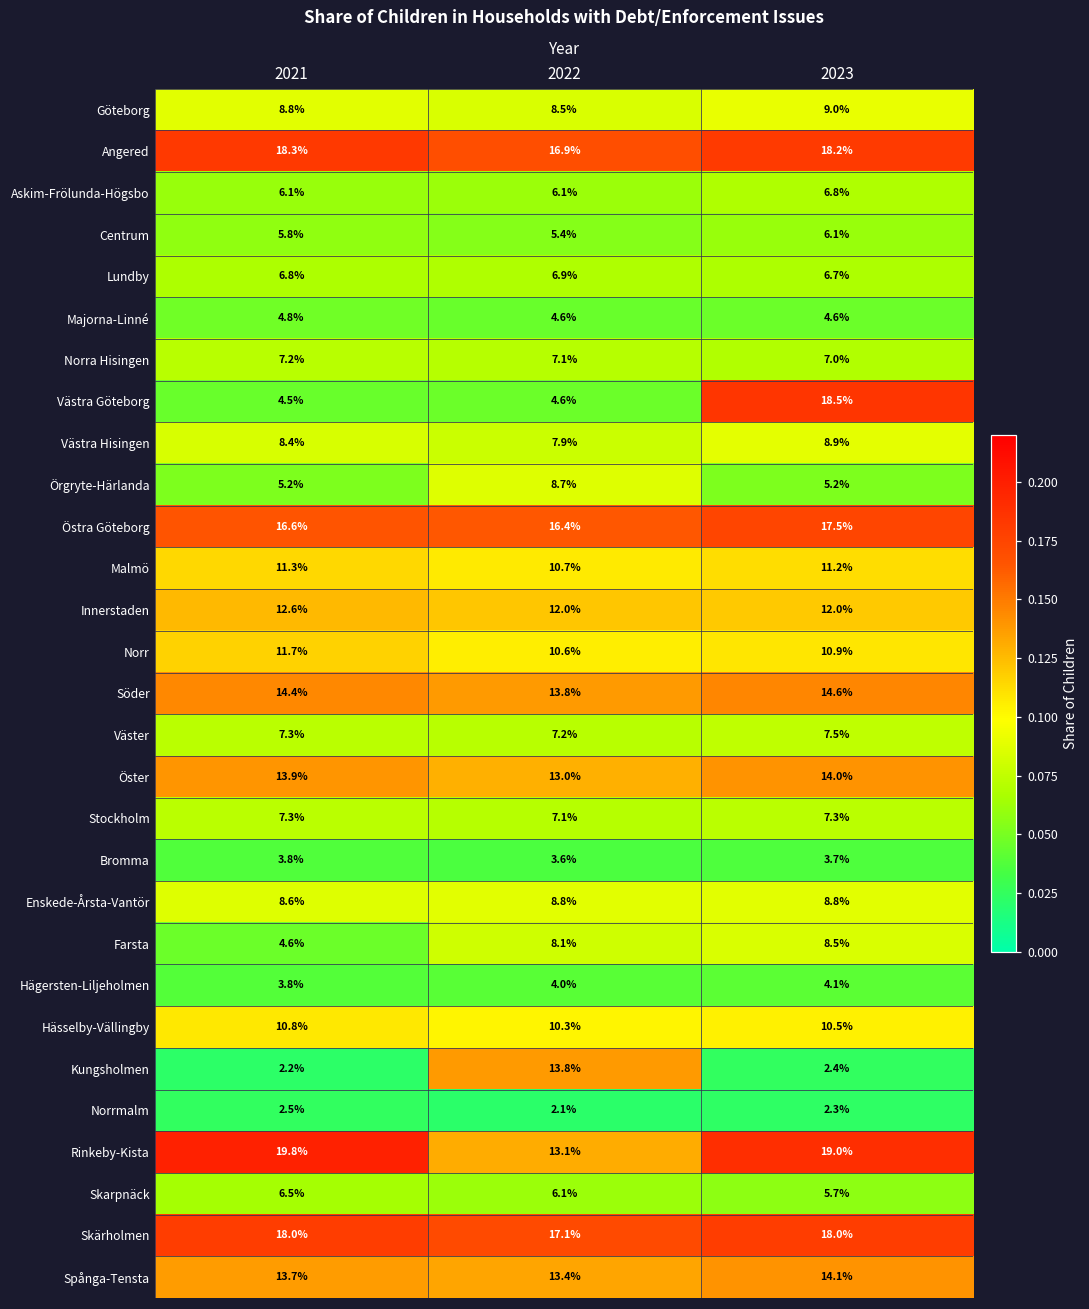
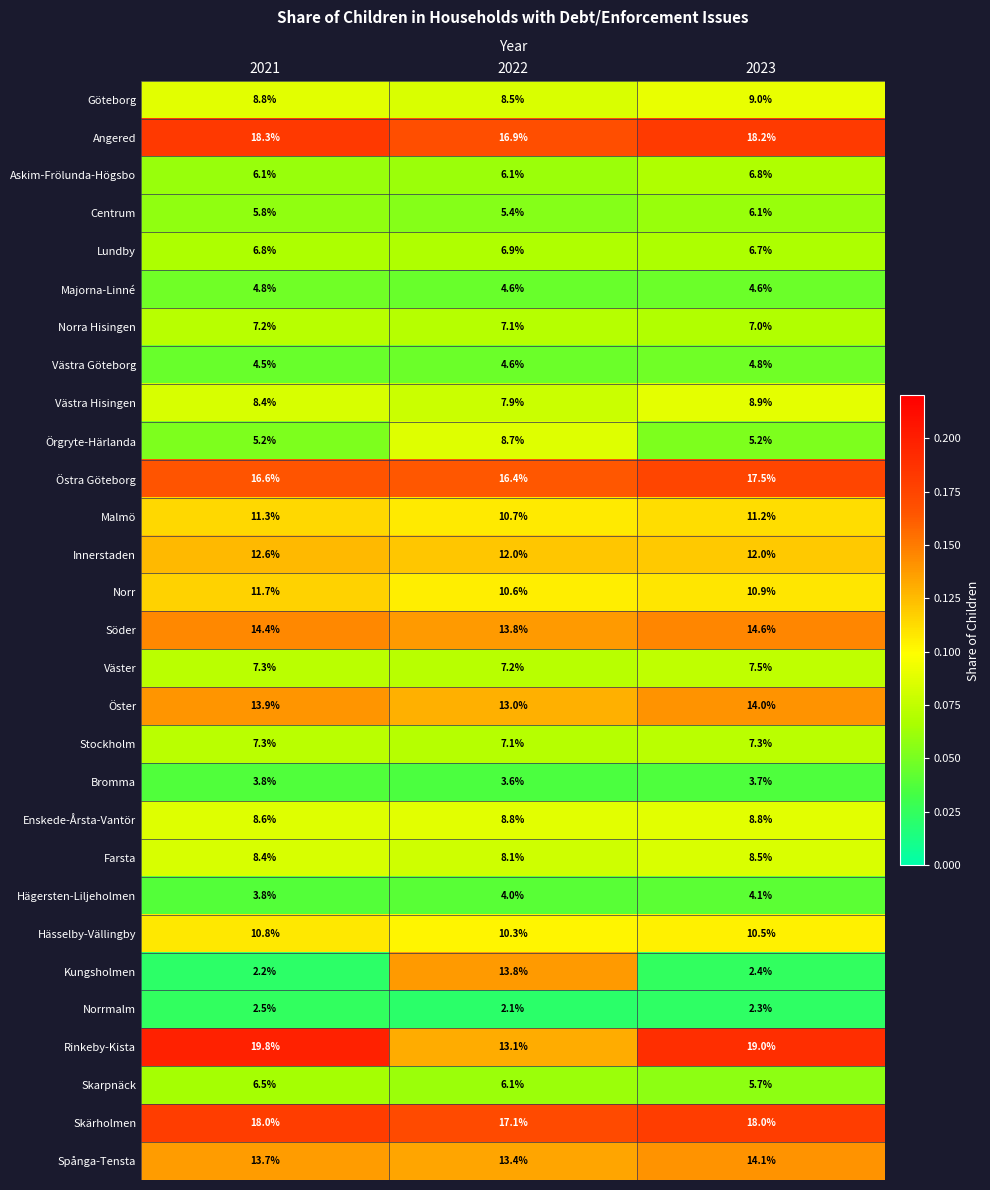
Västra Göteborg, 2023: 18.5% -> 4.8%
Farsta, 2021: 4.6% -> 8.4%
